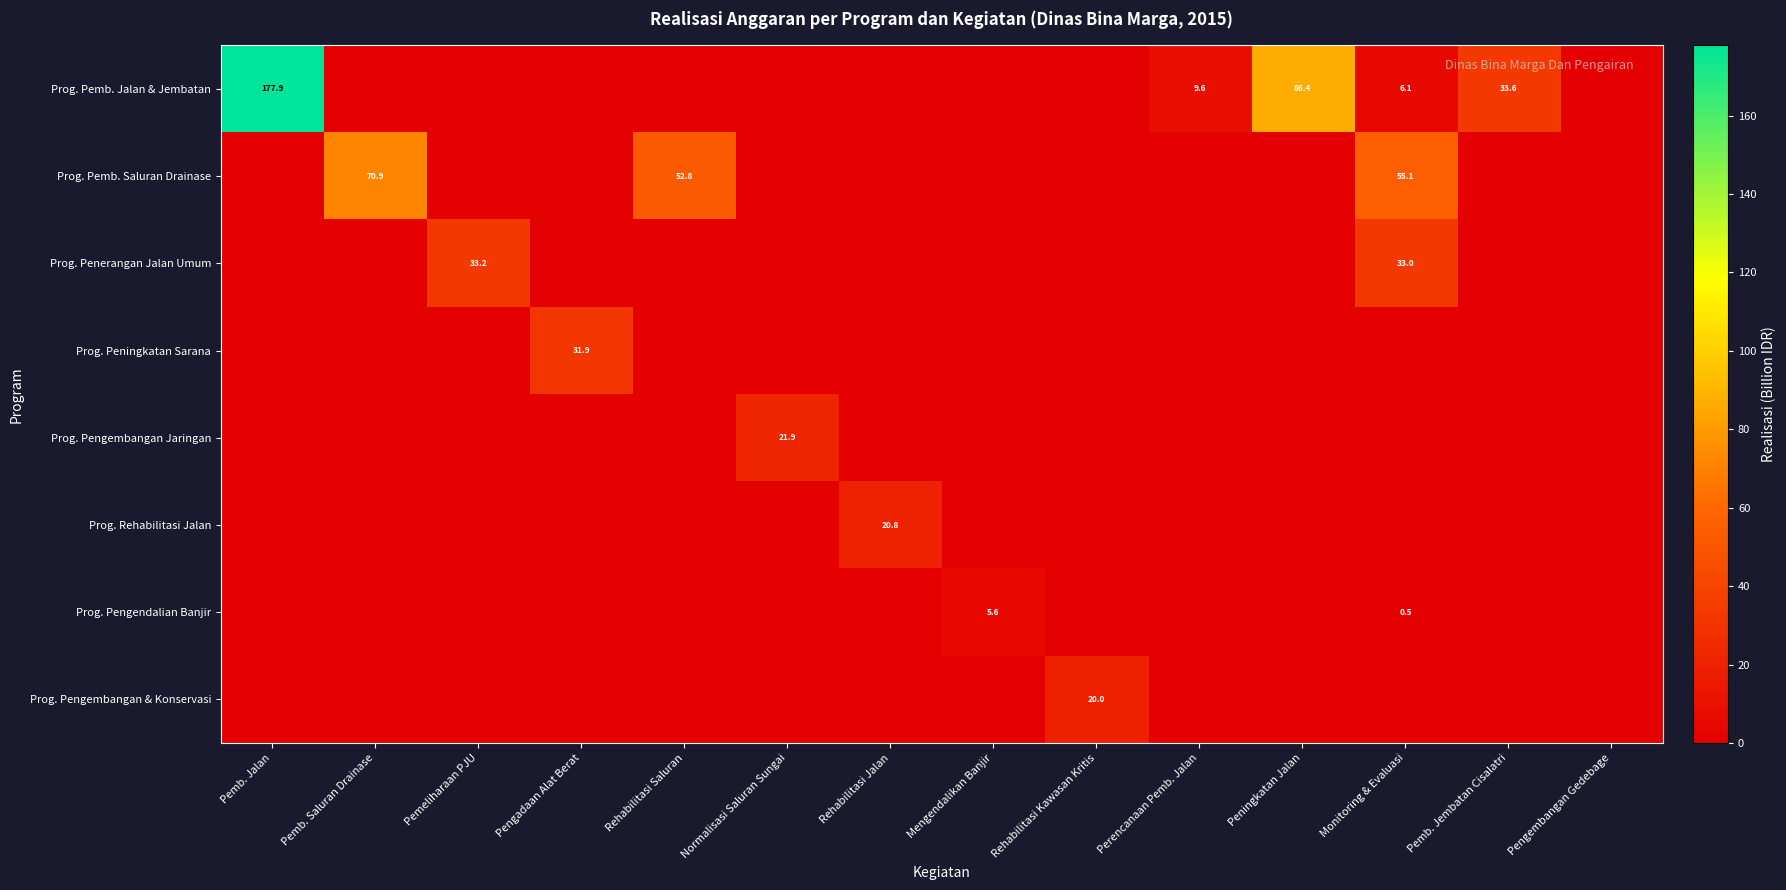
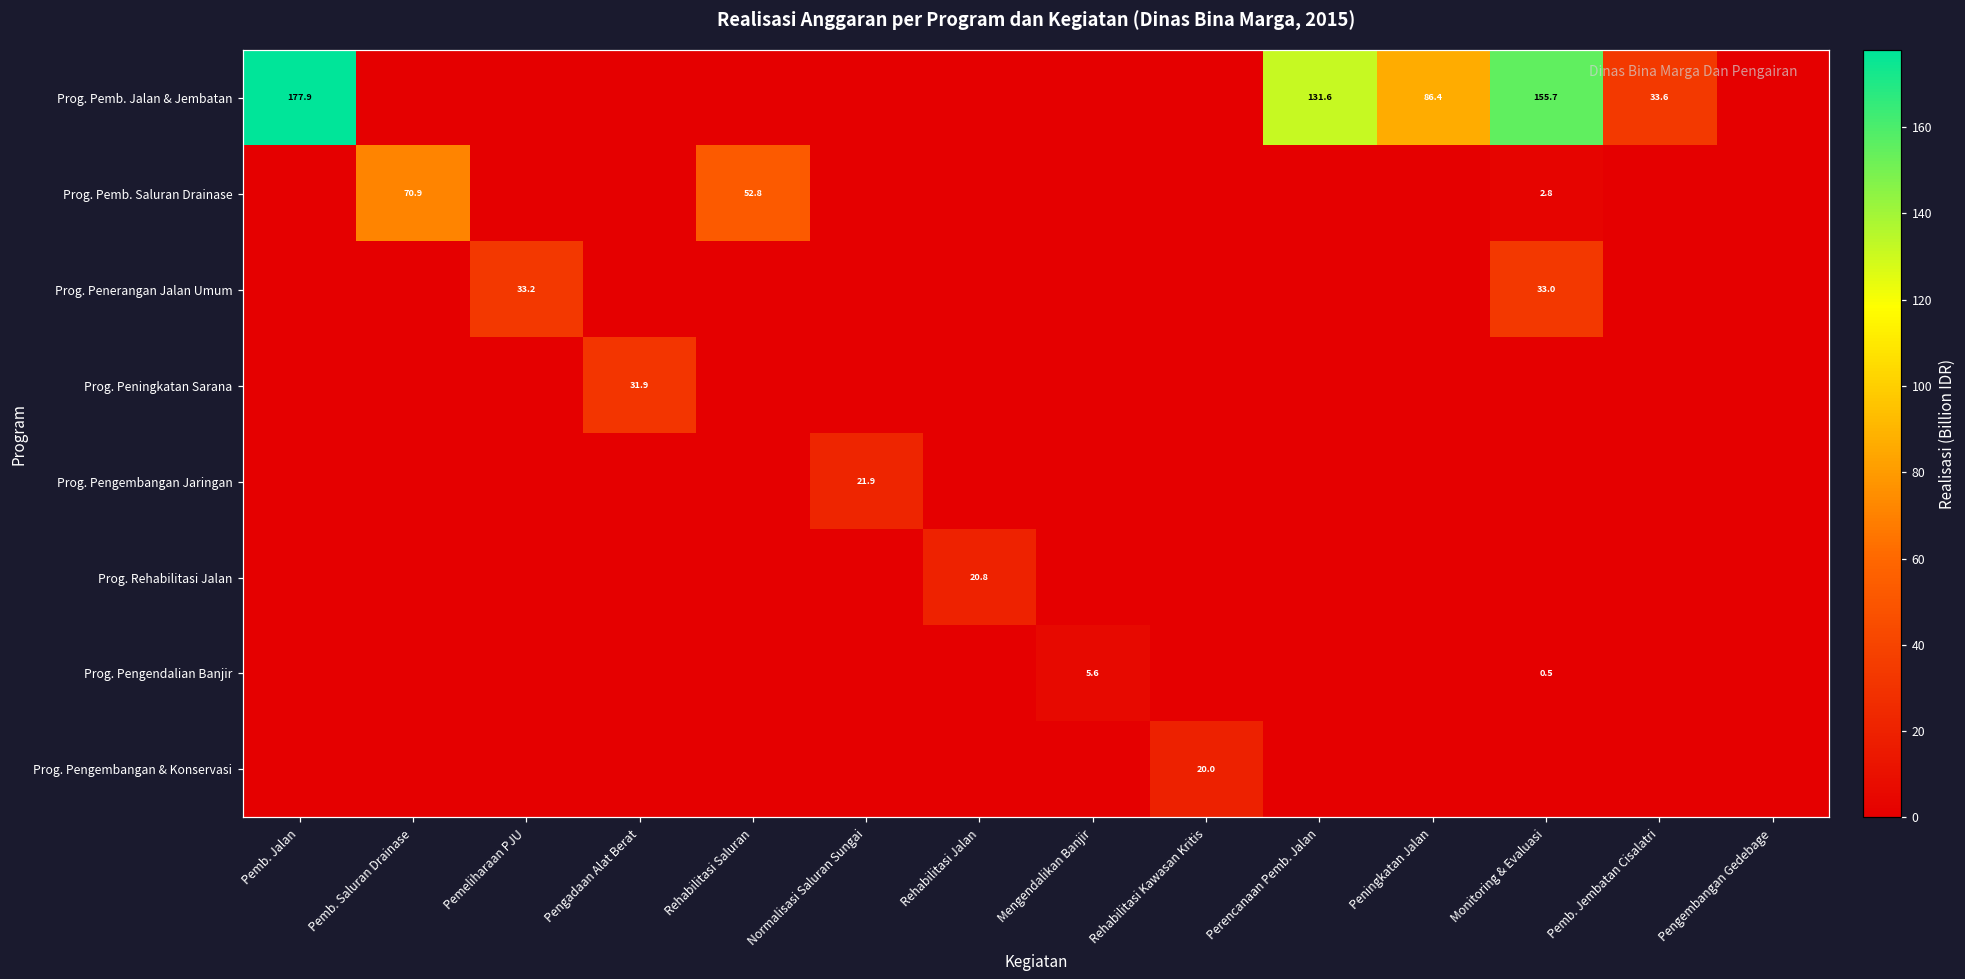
Prog. Pemb. Jalan & Jembatan, Perencanaan Pemb. Jalan: 9.6 -> 131.6
Prog. Pemb. Jalan & Jembatan, Monitoring & Evaluasi: 6.1 -> 155.7
Prog. Pemb. Saluran Drainase, Monitoring & Evaluasi: 55.1 -> 2.8
